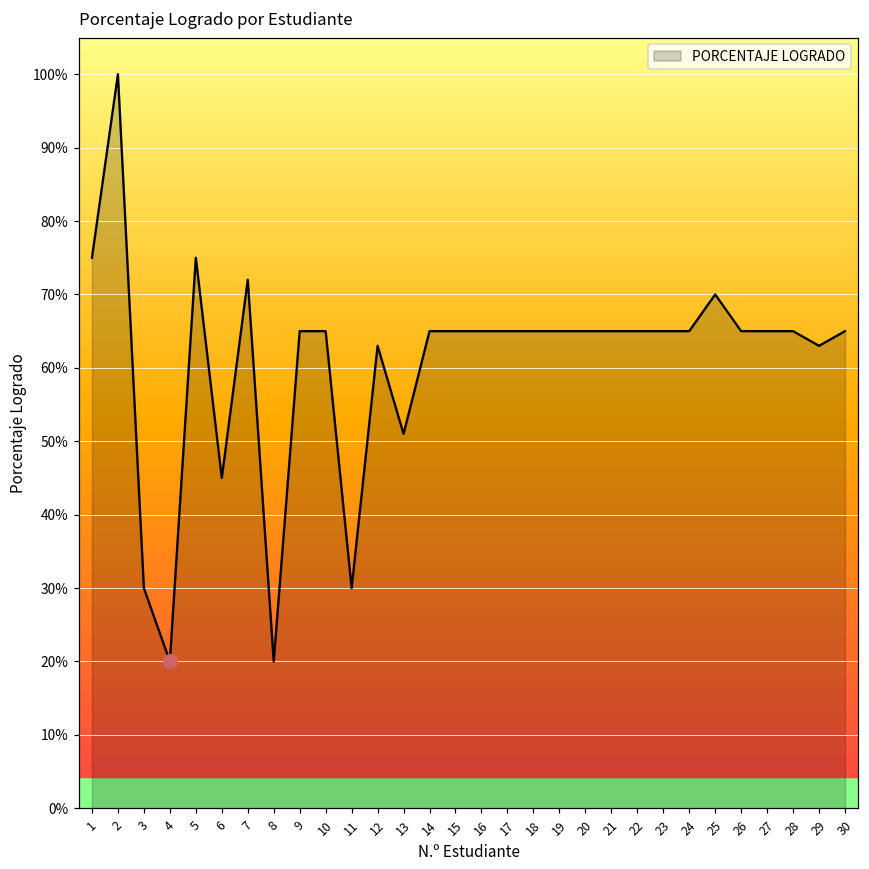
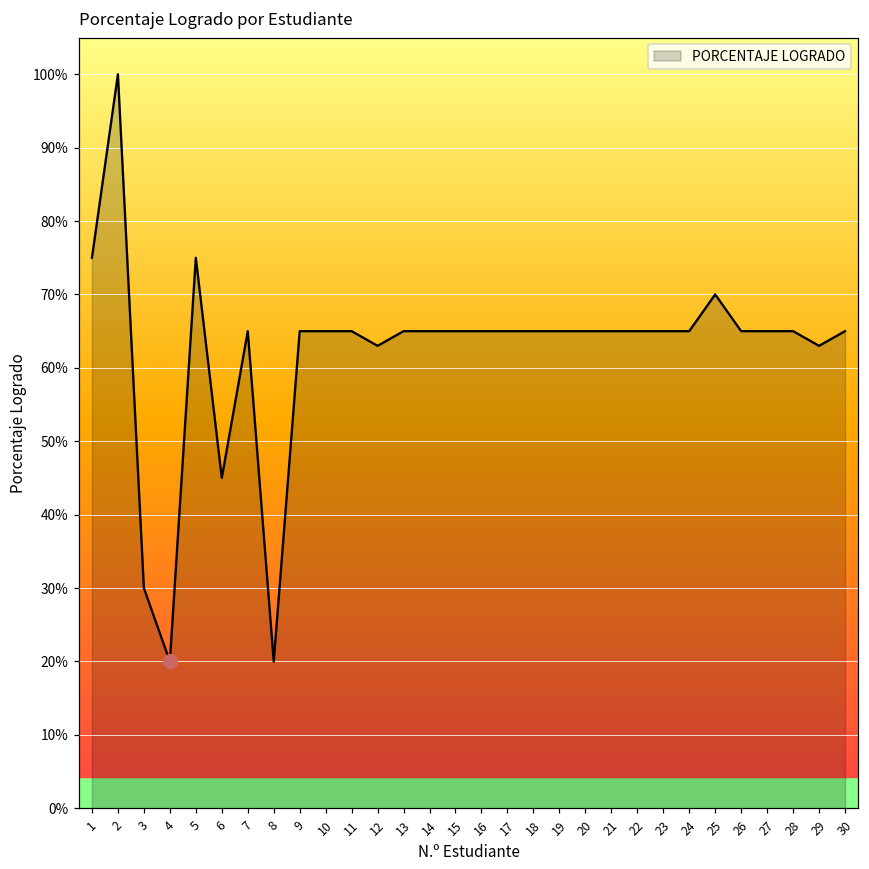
PORCENTAJE LOGRADO, 7: 72% -> 65%
PORCENTAJE LOGRADO, 11: 30% -> 65%
PORCENTAJE LOGRADO, 13: 51% -> 65%
